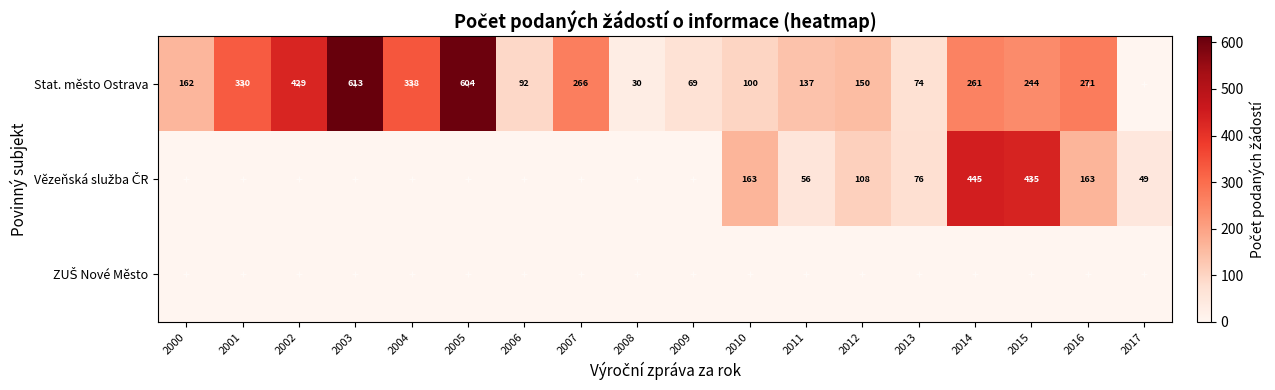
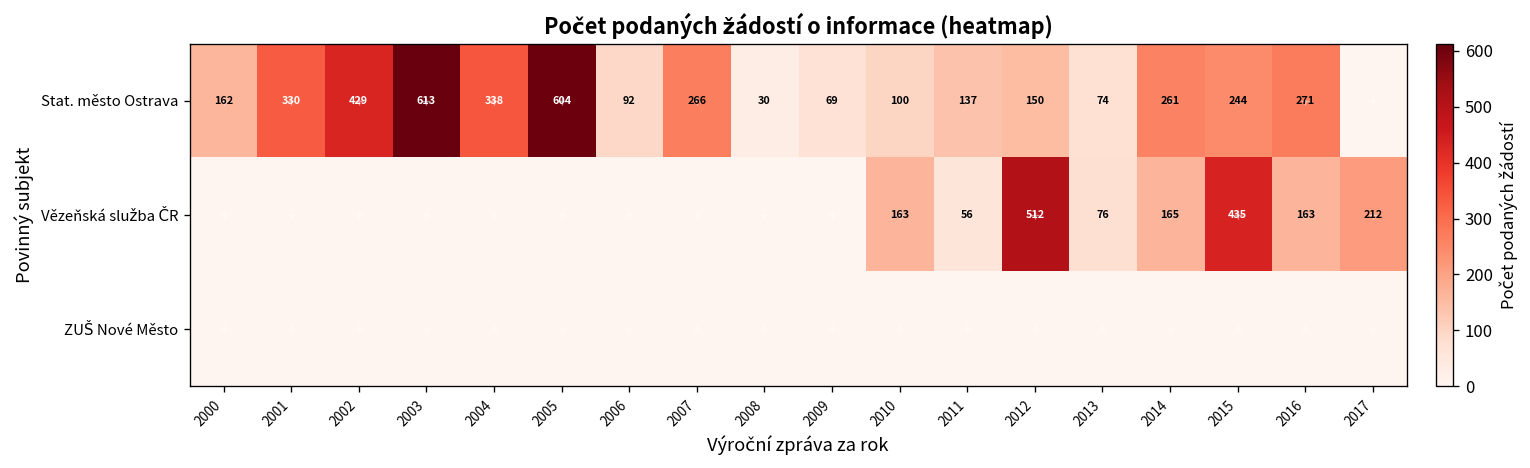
Vězeňská služba ČR, 2012: 108 -> 512
Vězeňská služba ČR, 2014: 445 -> 165
Vězeňská služba ČR, 2017: 49 -> 212
